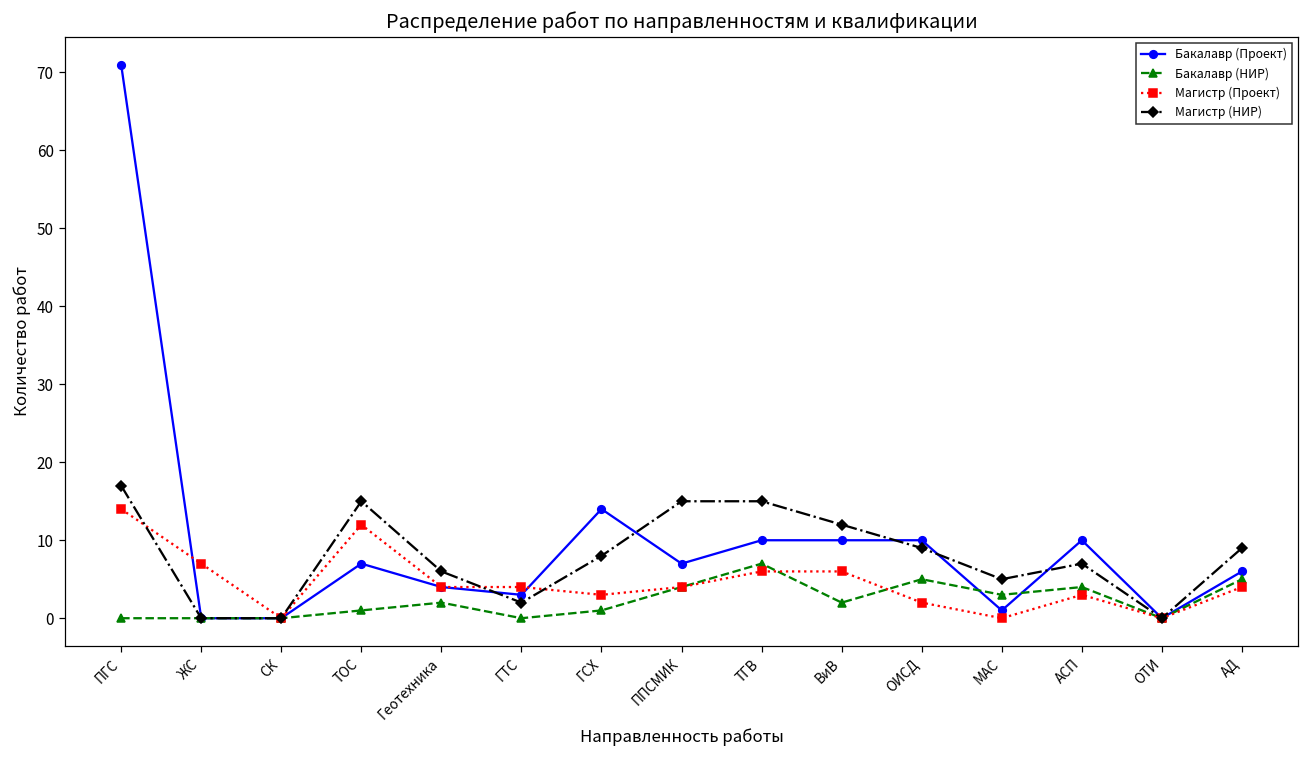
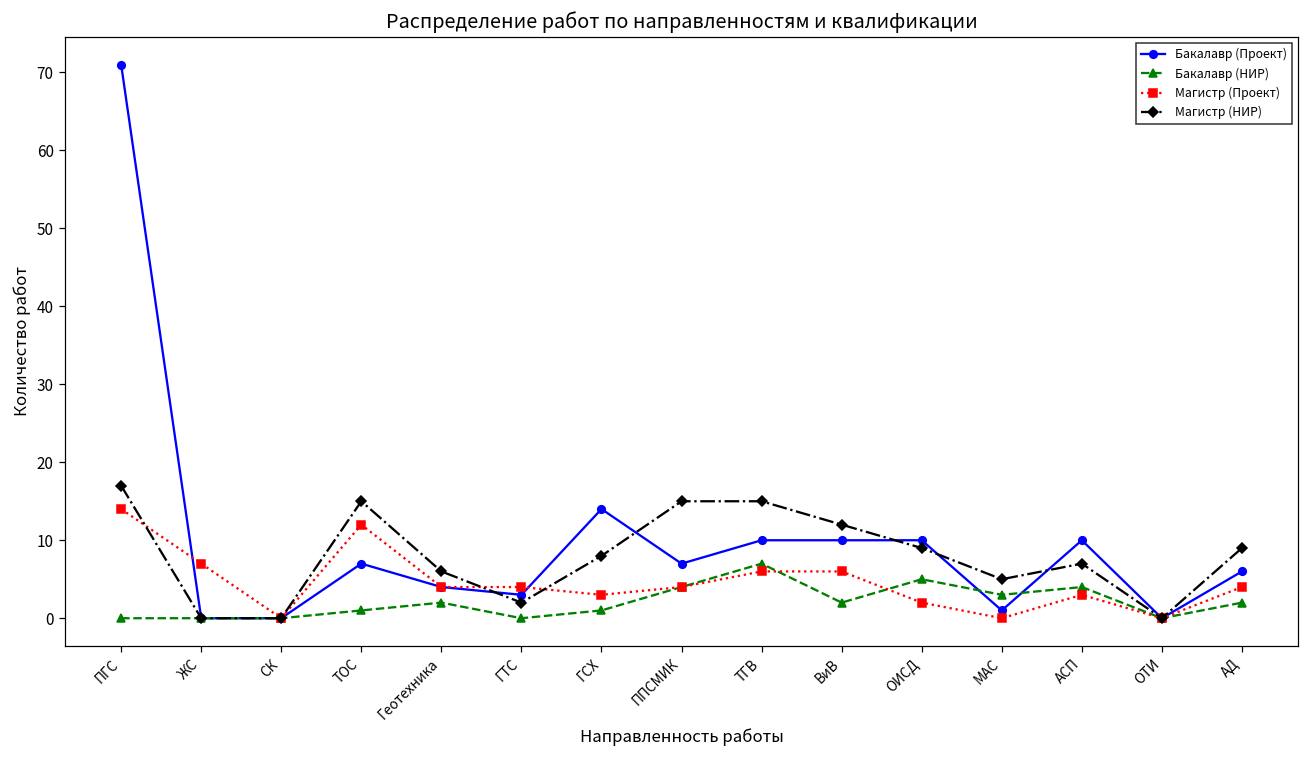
Бакалавр (НИР), АД: 5 -> 2
